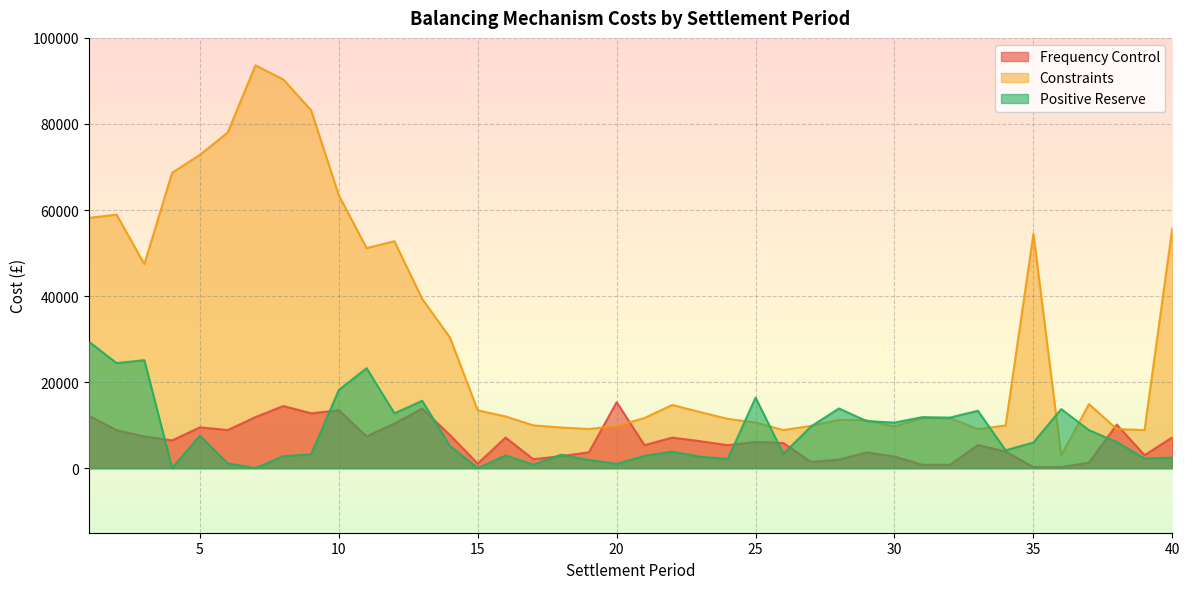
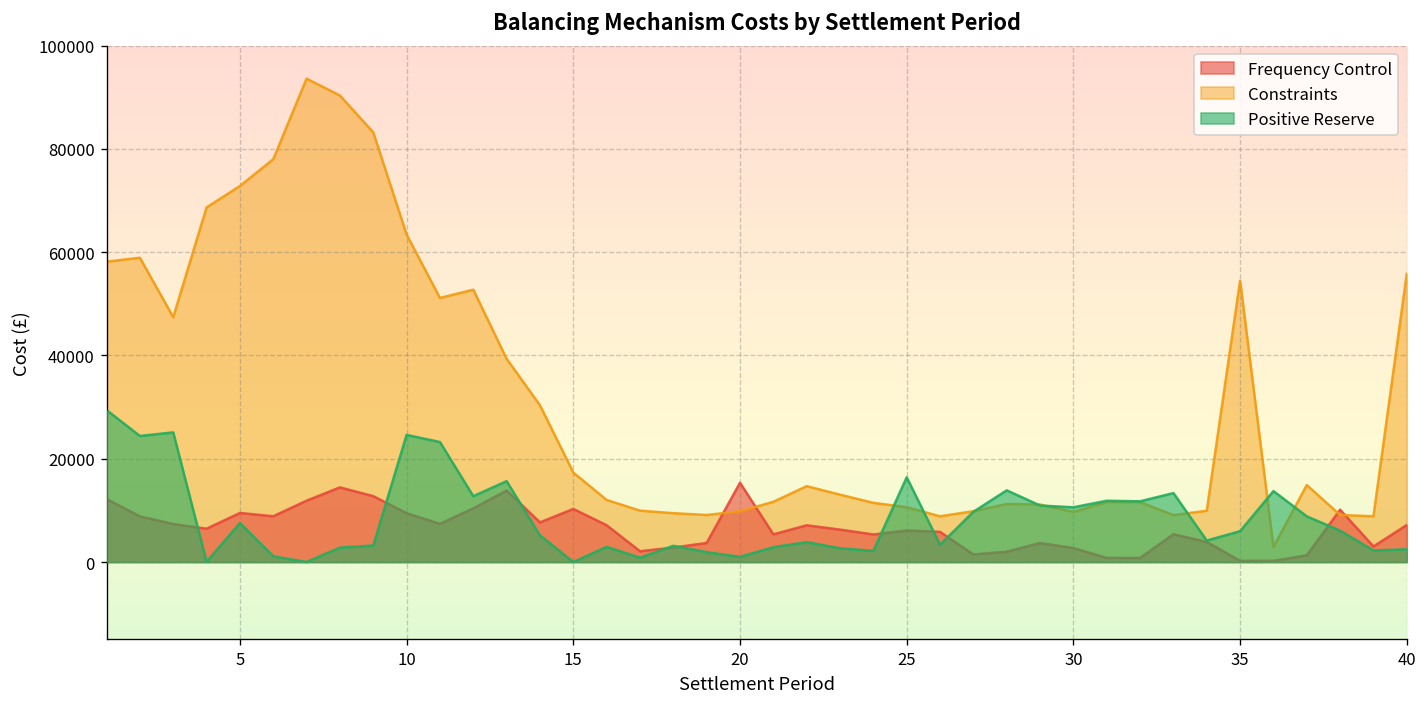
Frequency Control, 10: 13000 -> 9000
Positive Reserve, 10: 18000 -> 25000
Frequency Control, 15: 1000 -> 10000
Constraints, 15: 13000 -> 17000
